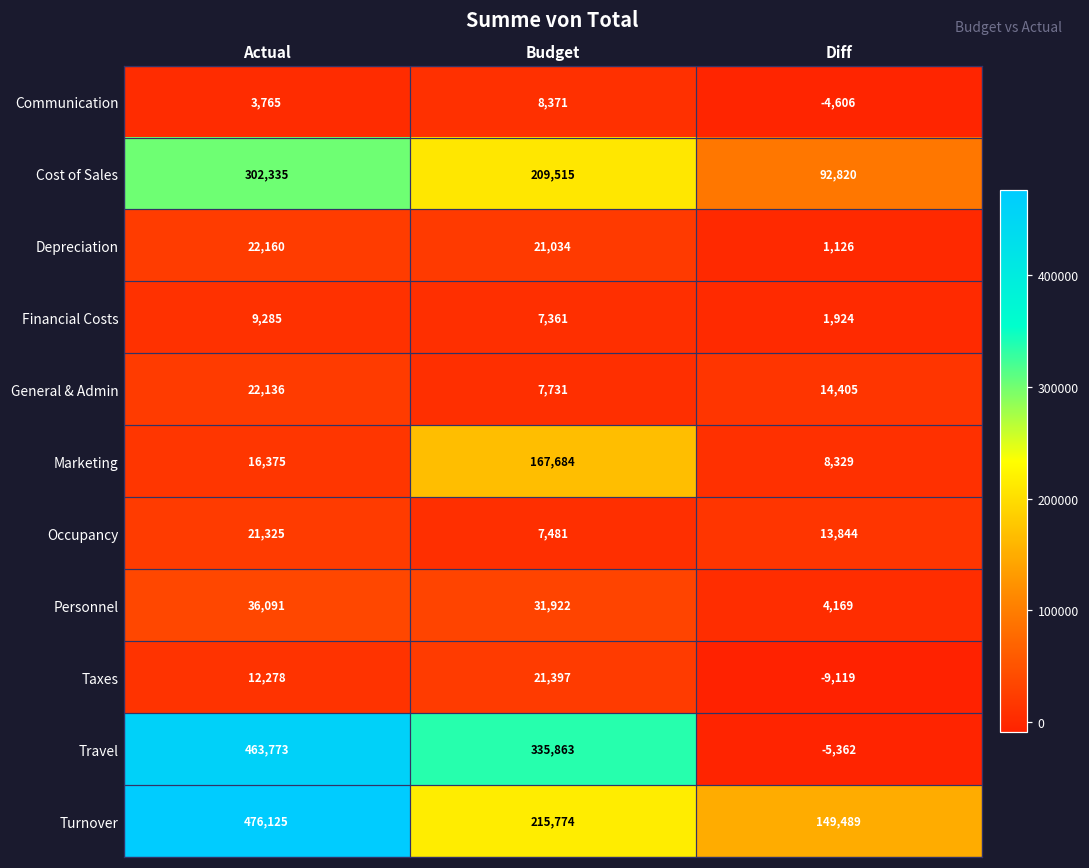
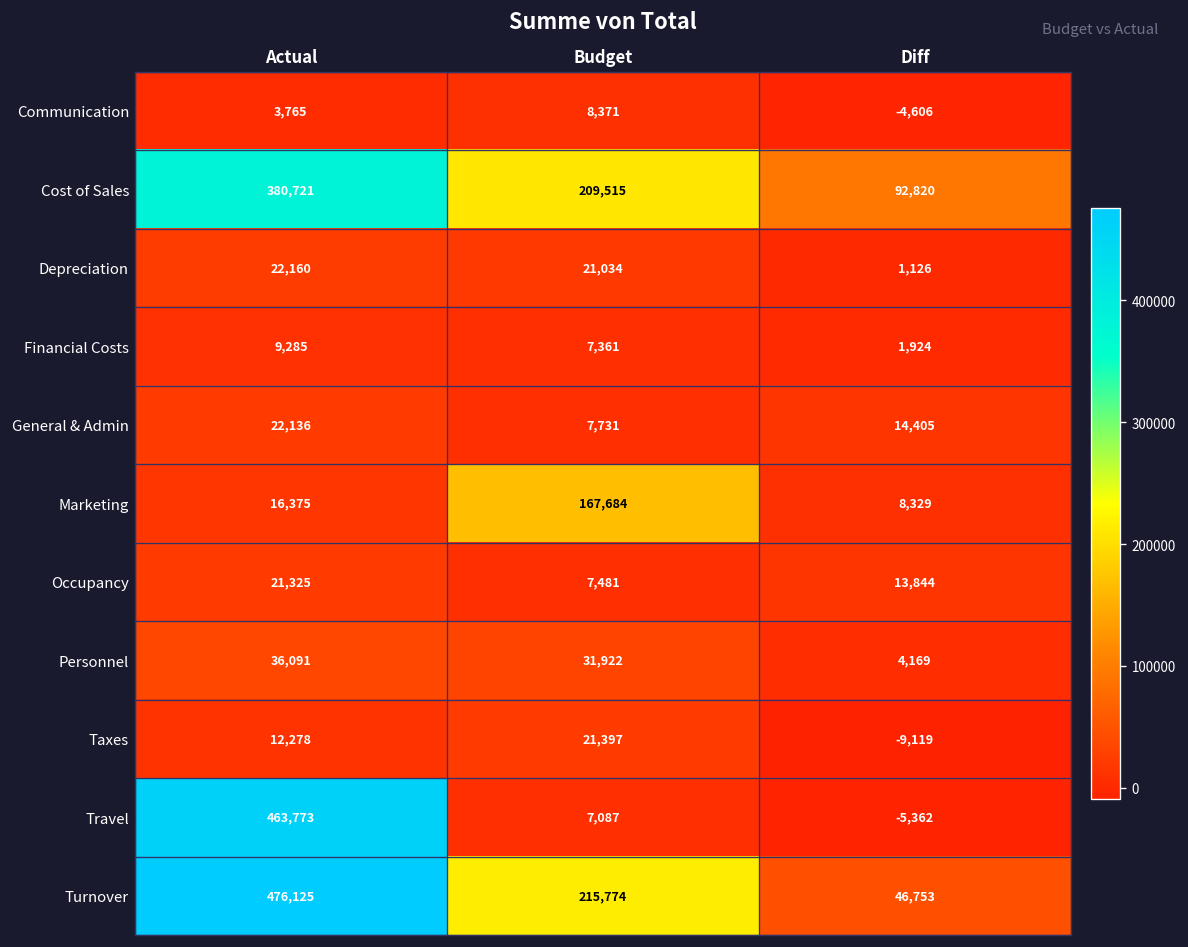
Cost of Sales, Actual: 302,335 -> 380,721
Travel, Budget: 335,863 -> 7,087
Turnover, Diff: 149,489 -> 46,753
